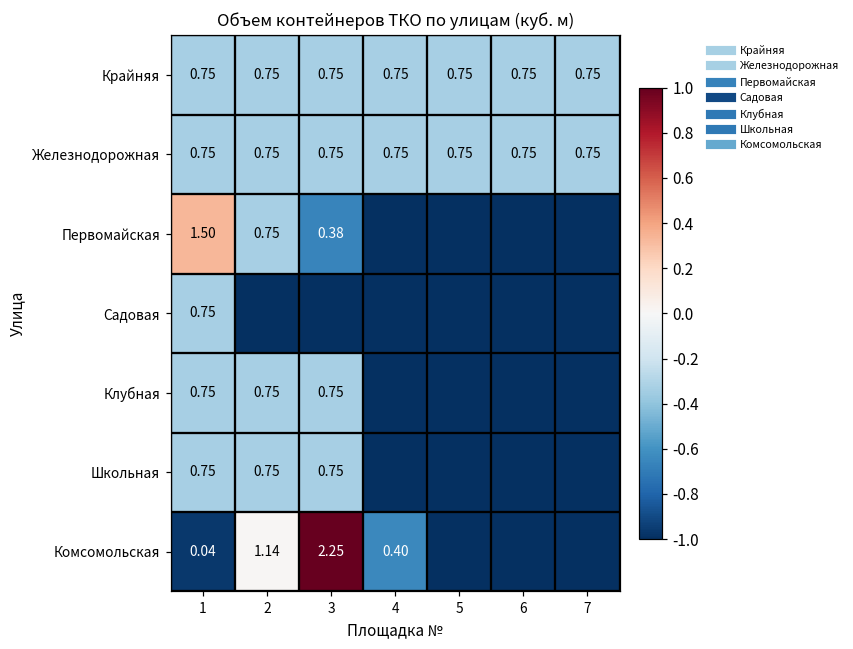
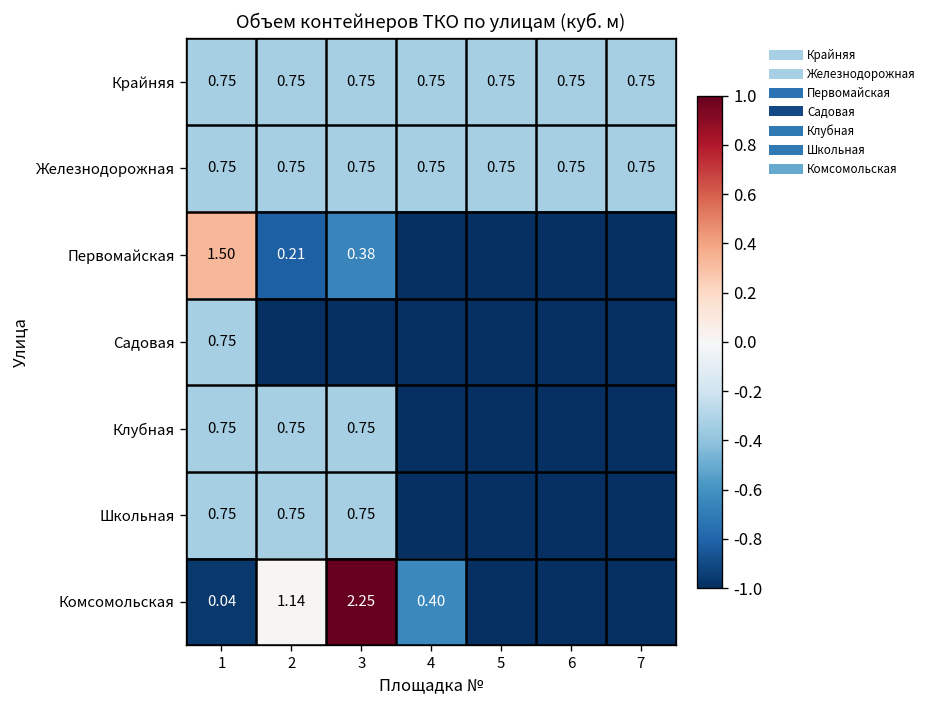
Первомайская, 2: 0.75 -> 0.21
